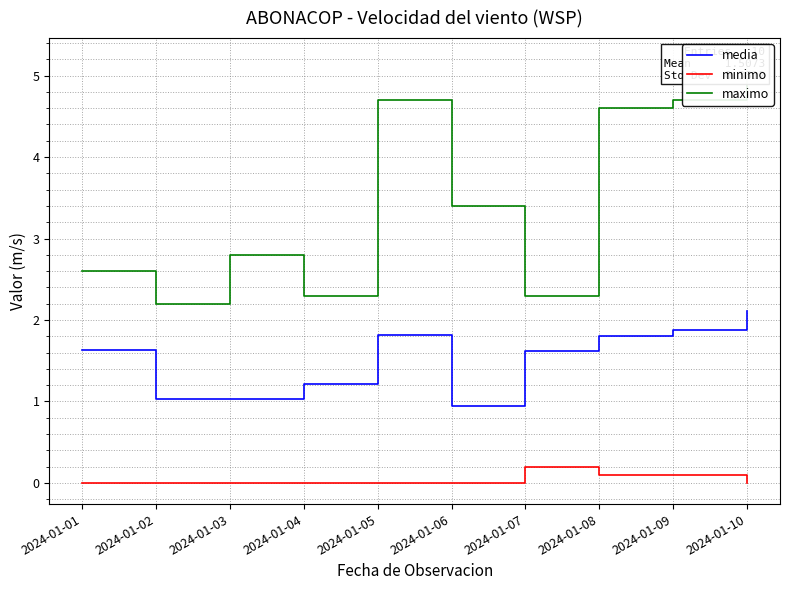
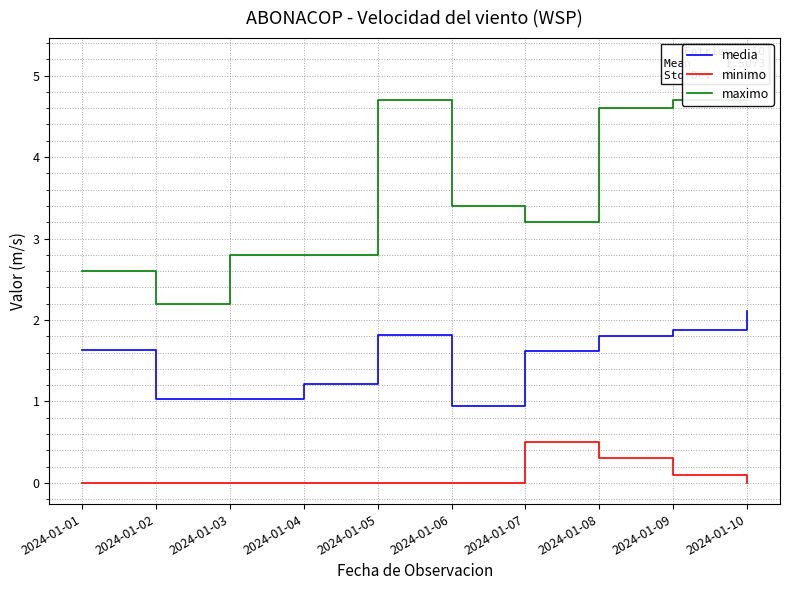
maximo, 2024-01-04: 2.3 -> 2.8
minimo, 2024-01-07: 0.2 -> 0.5
maximo, 2024-01-07: 2.3 -> 3.2
minimo, 2024-01-08: 0.1 -> 0.3
